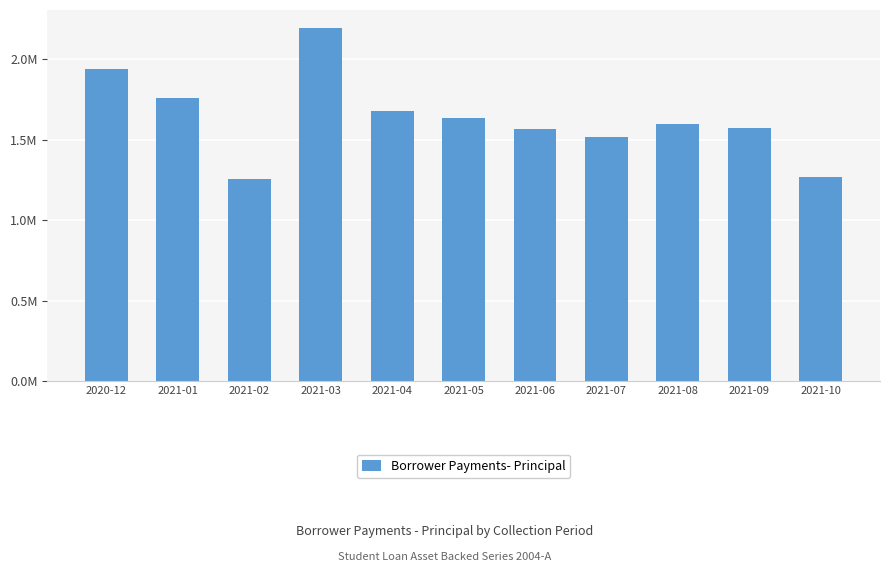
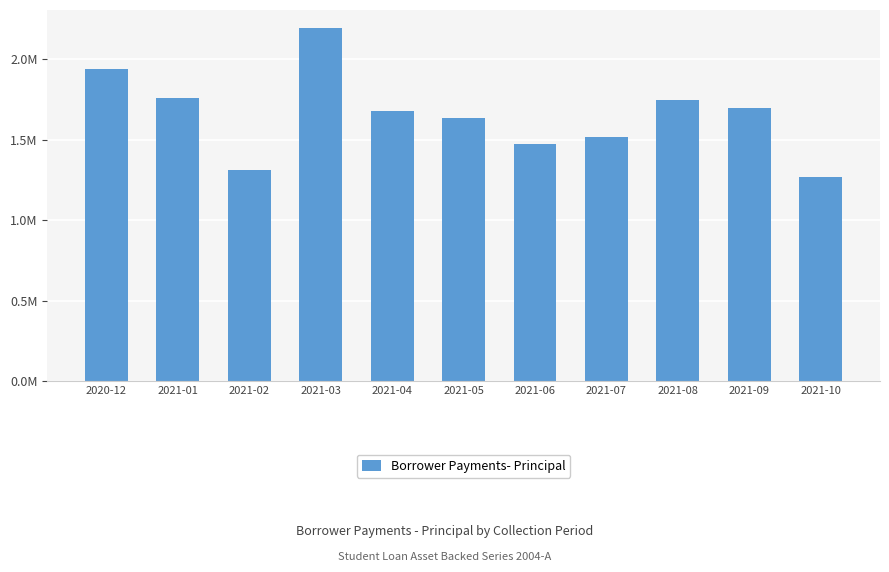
2021-02: 1260000 -> 1310000
2021-06: 1570000 -> 1470000
2021-08: 1590000 -> 1740000
2021-09: 1570000 -> 1690000
